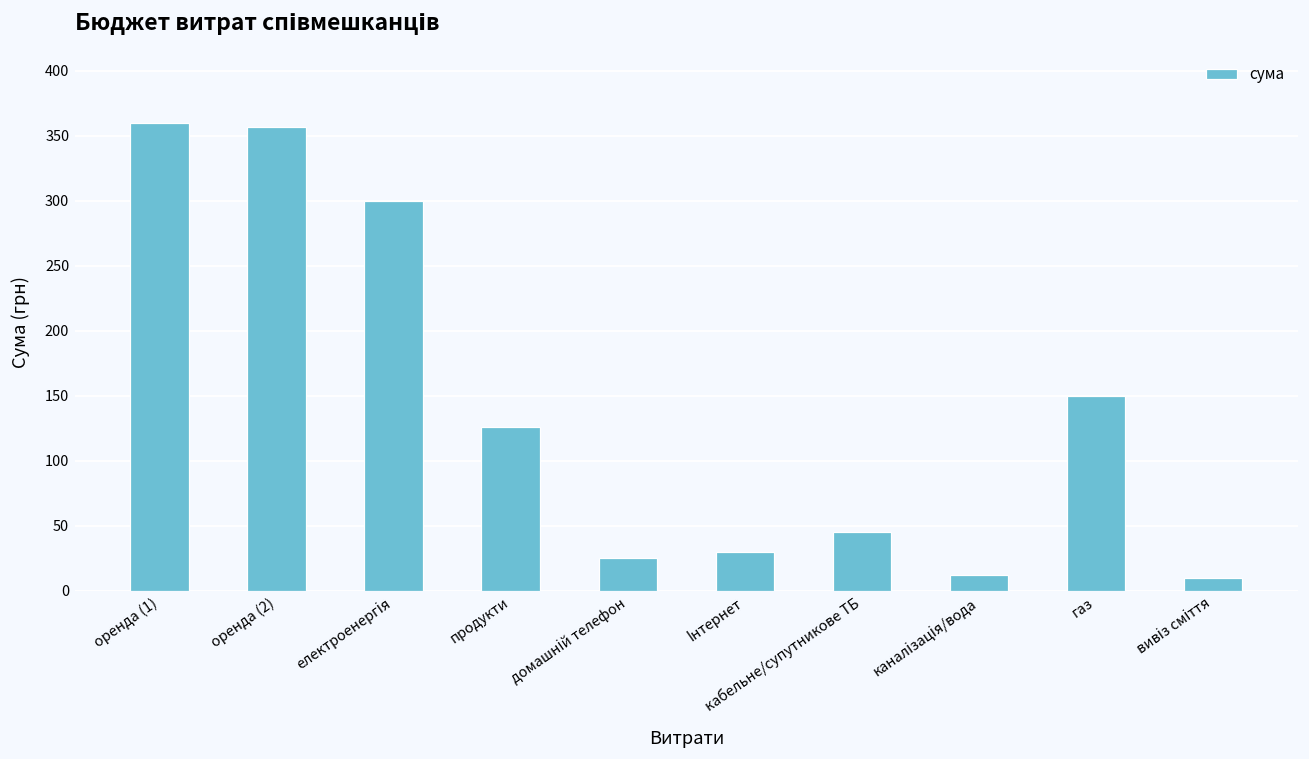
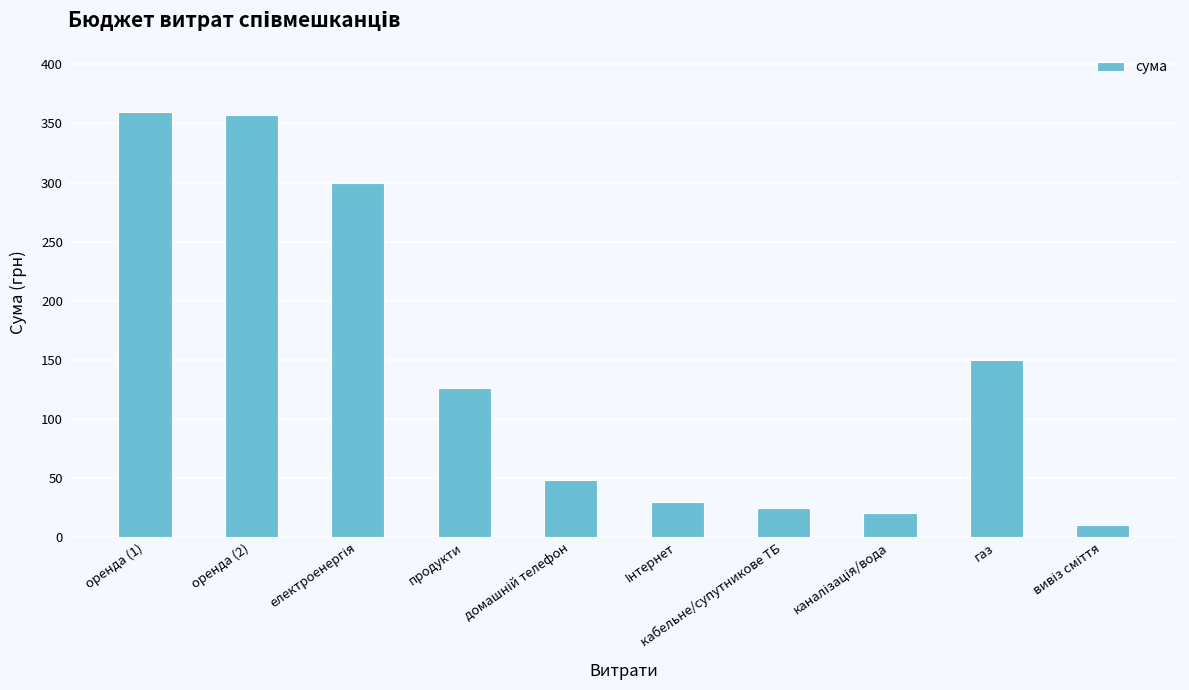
домашній телефон: 25 -> 48
кабельне/супутникове ТБ: 45 -> 25
каналізація/вода: 12 -> 20
